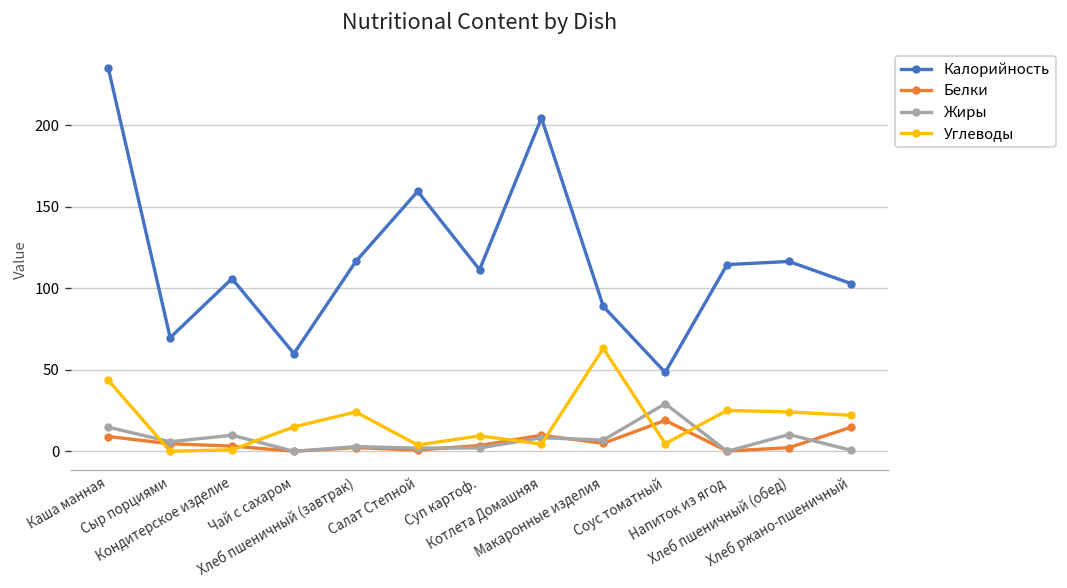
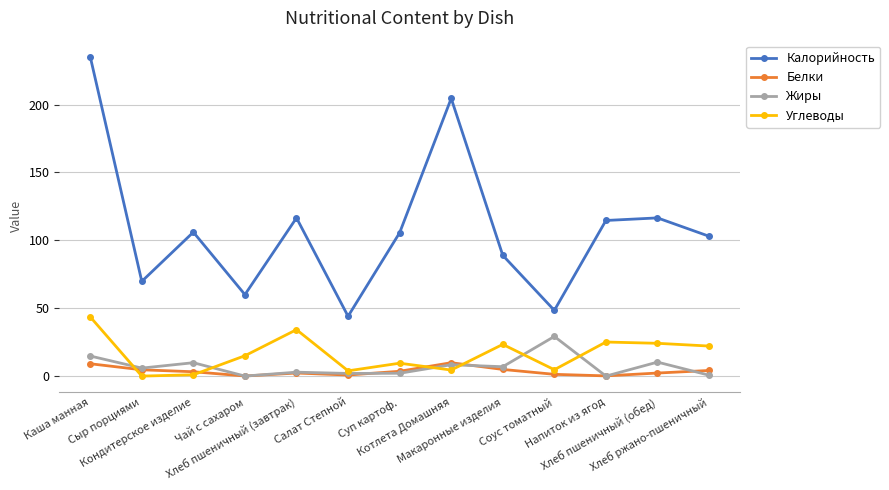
Углеводы, Хлеб пшеничный (завтрак): 24 -> 34
Калорийность, Салат Степной: 159 -> 44
Калорийность, Суп картоф.: 111 -> 106
Углеводы, Макаронные изделия: 63 -> 23
Белки, Соус томатный: 19 -> 1
Белки, Хлеб ржано-пшеничный: 15 -> 4
